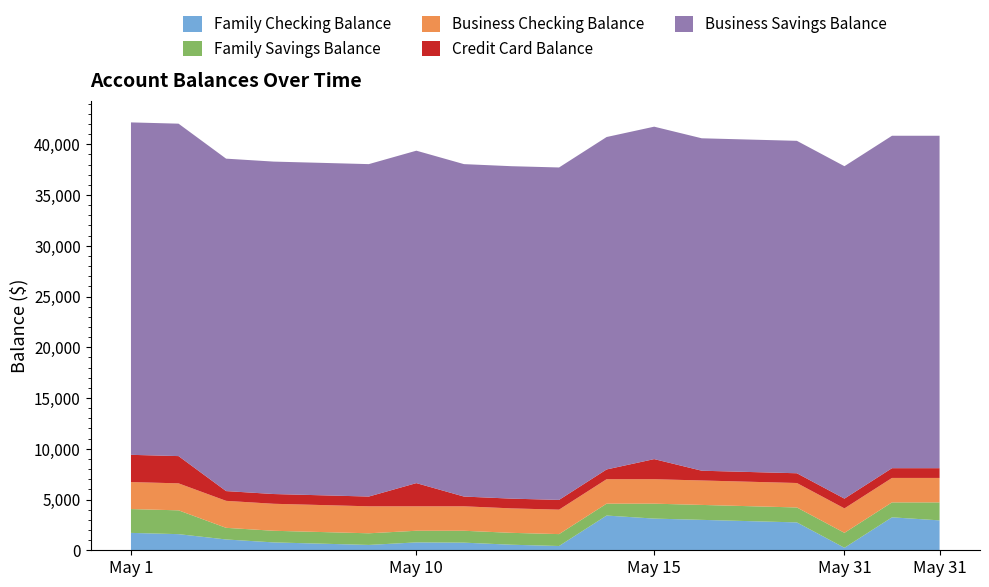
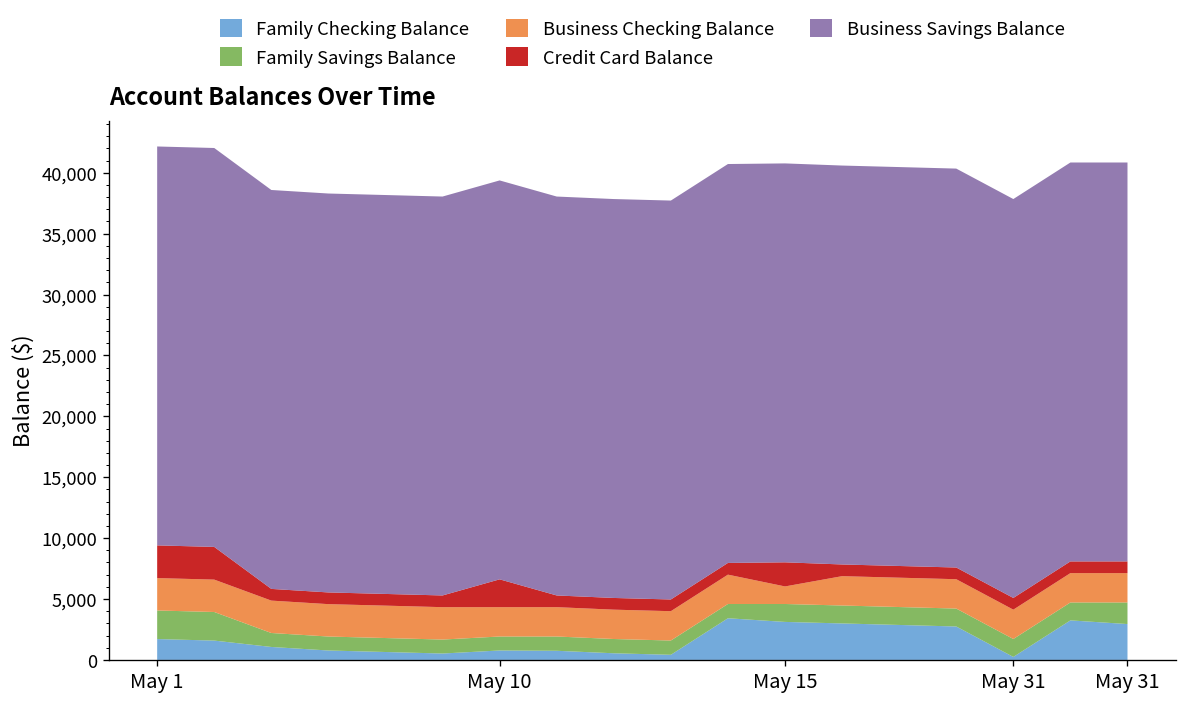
Business Checking Balance, May 15: 2,400 -> 1,400
